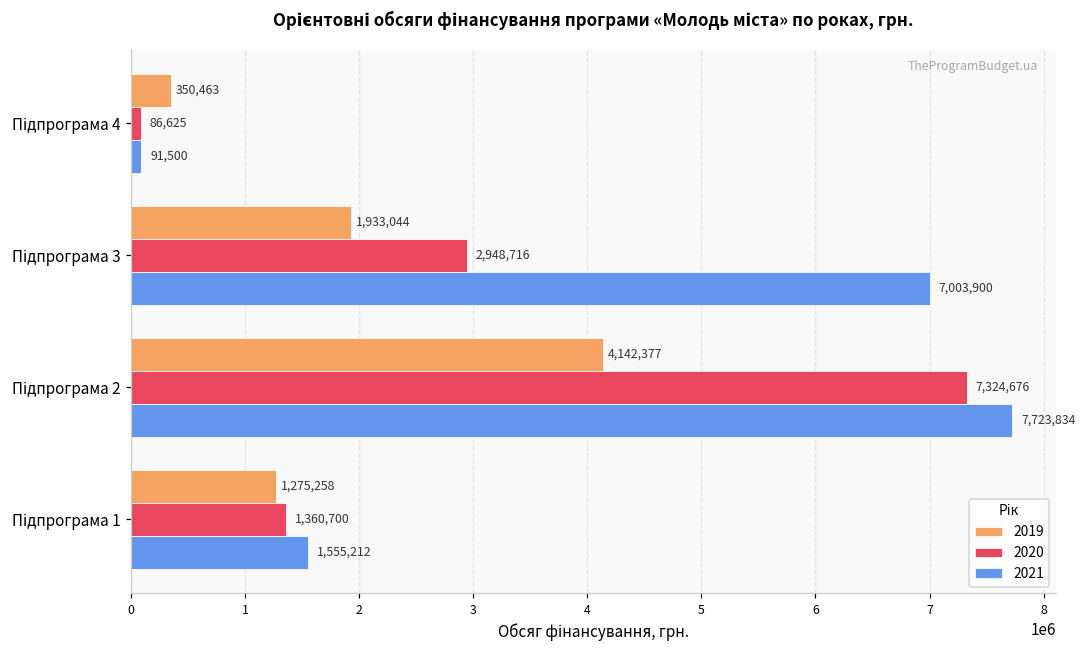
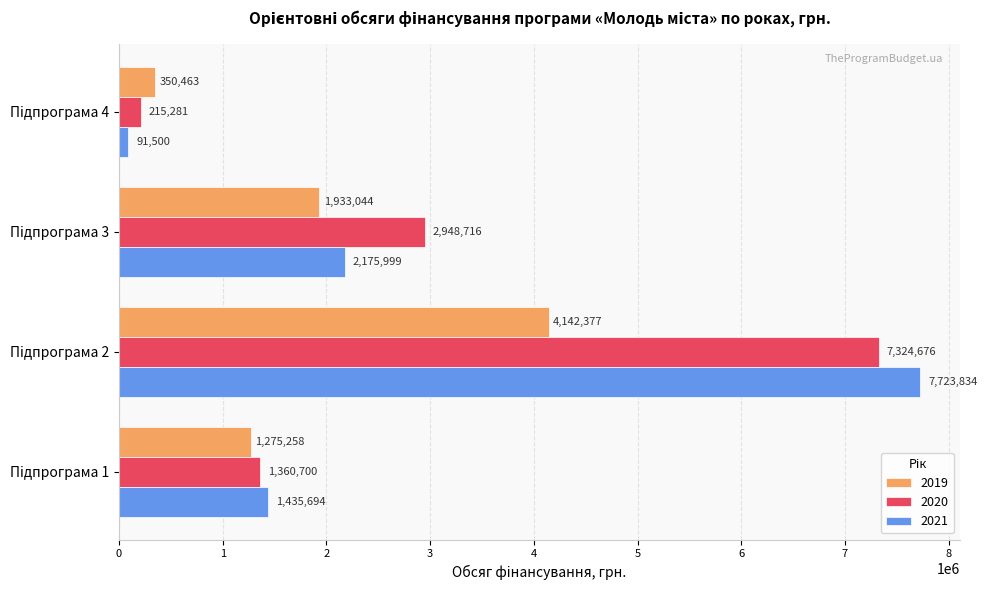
2020, Підпрограма 4: 86,625 -> 215,281
2021, Підпрограма 3: 7,003,900 -> 2,175,999
2021, Підпрограма 1: 1,555,212 -> 1,435,694
